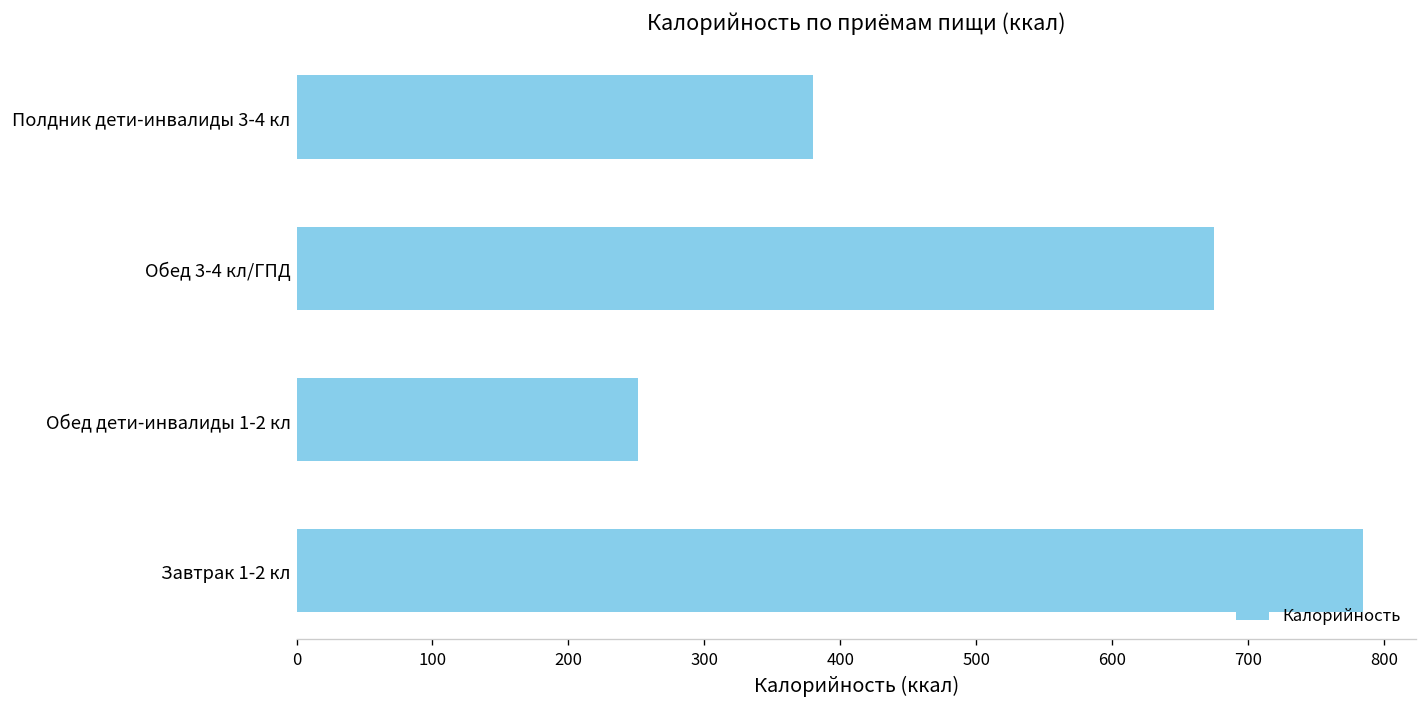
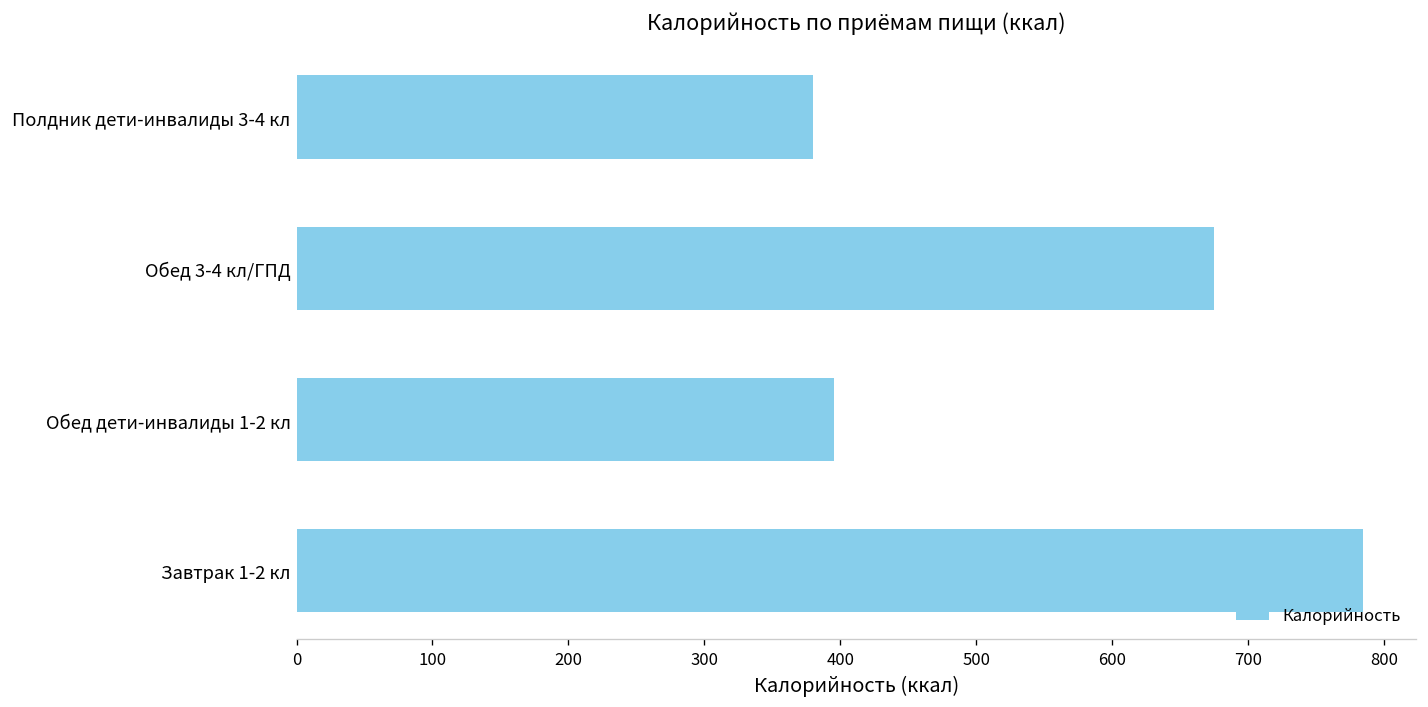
Обед дети-инвалиды 1-2 кл: 251 -> 395
